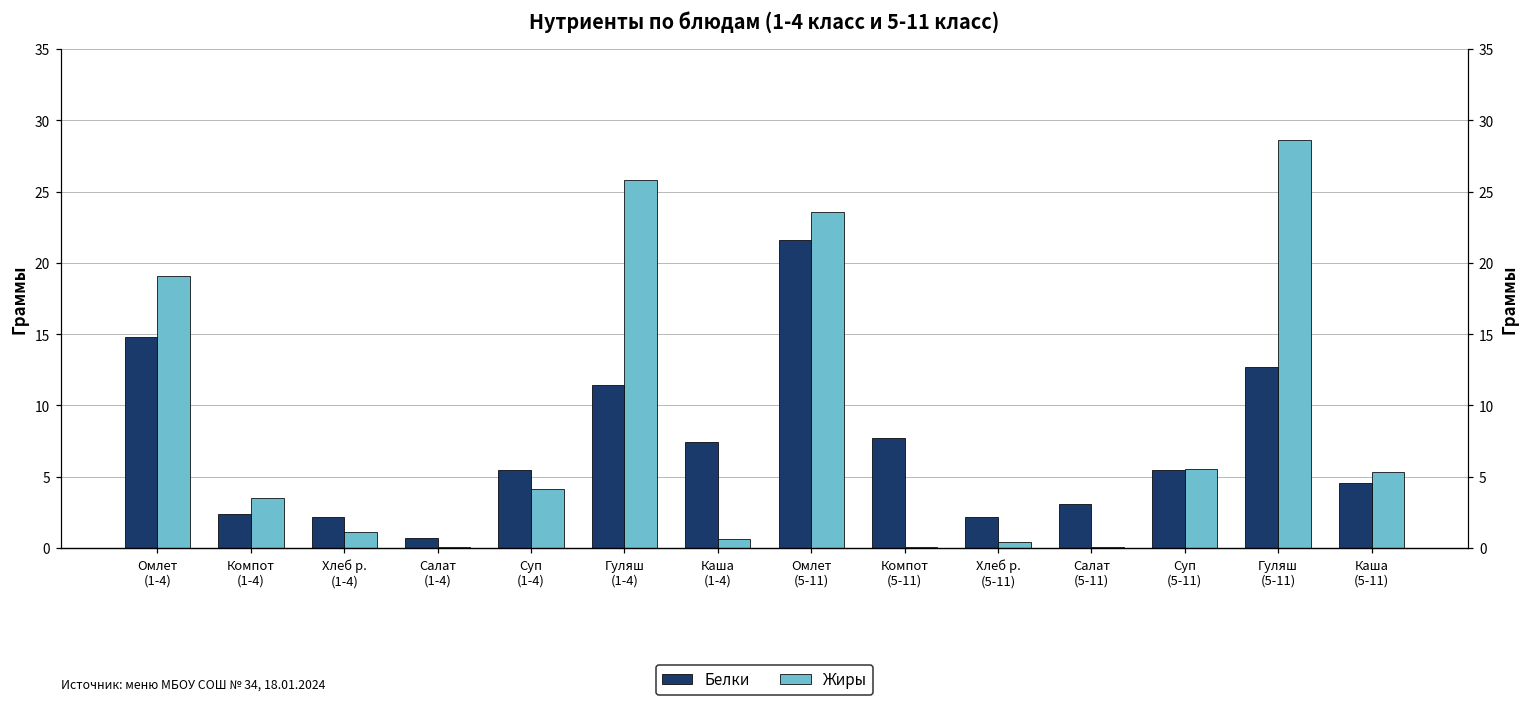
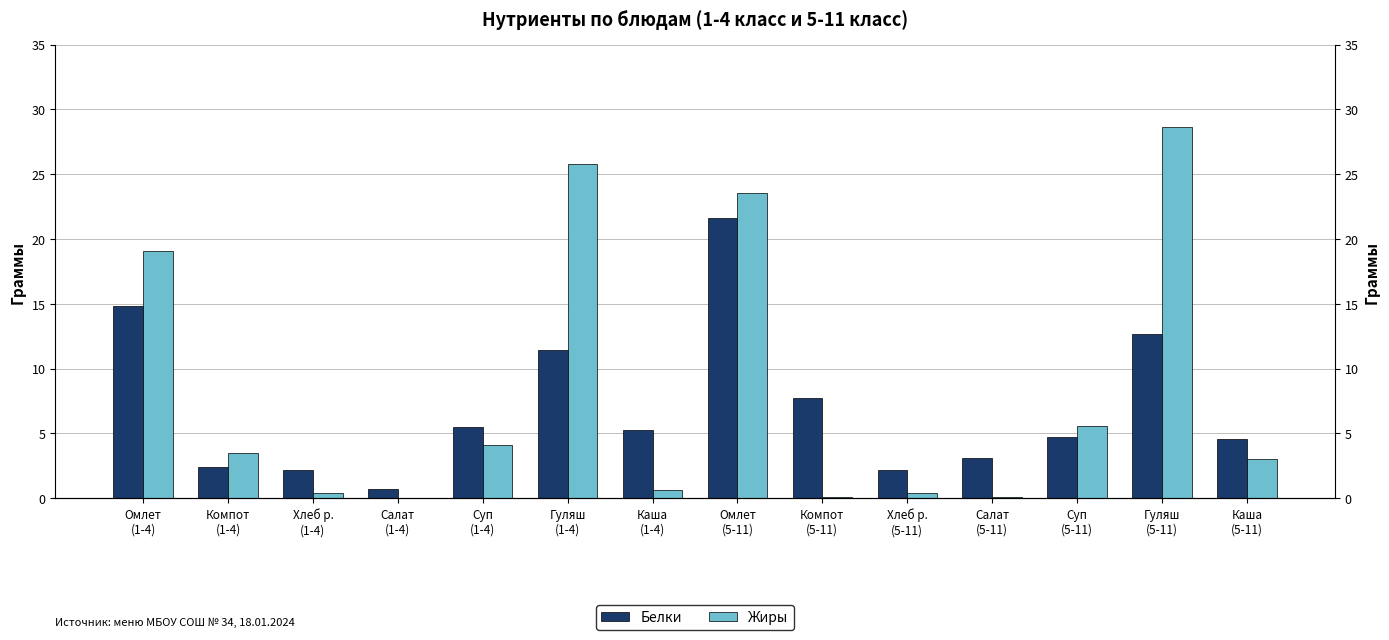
Жиры, Хлеб р. (1-4): 1.1 -> 0.4
Белки, Каша (1-4): 7.5 -> 5.3
Белки, Суп (5-11): 5.5 -> 4.7
Жиры, Каша (5-11): 5.3 -> 3.0
